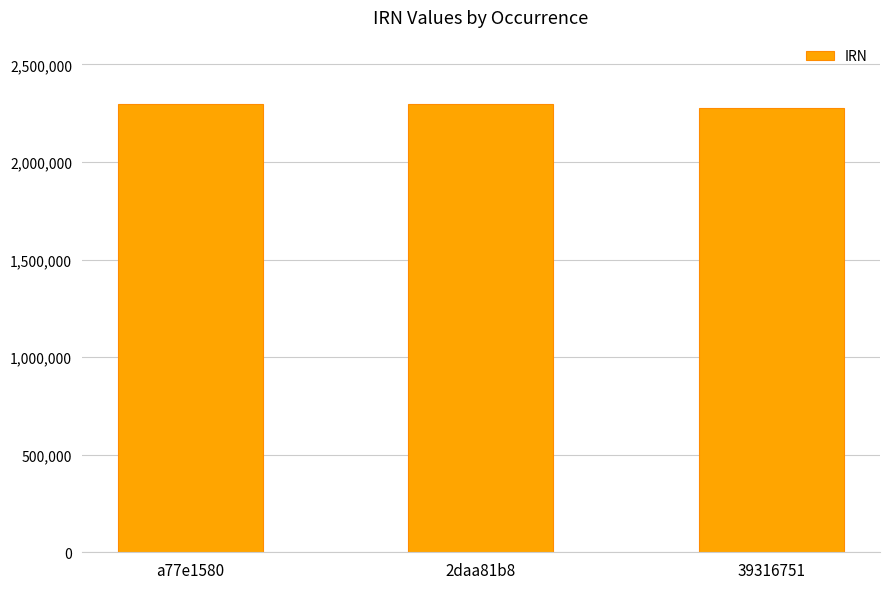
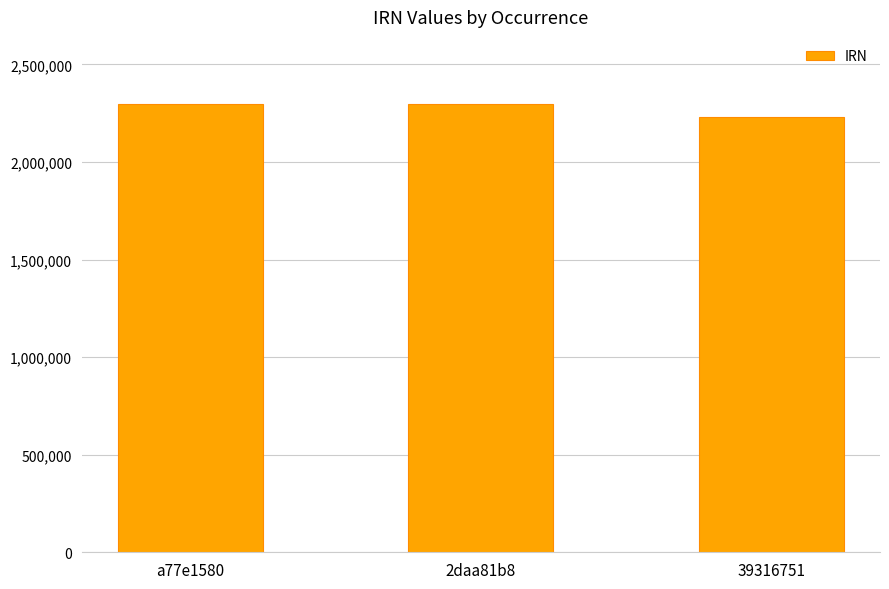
39316751: 2,280,000 -> 2,230,000
